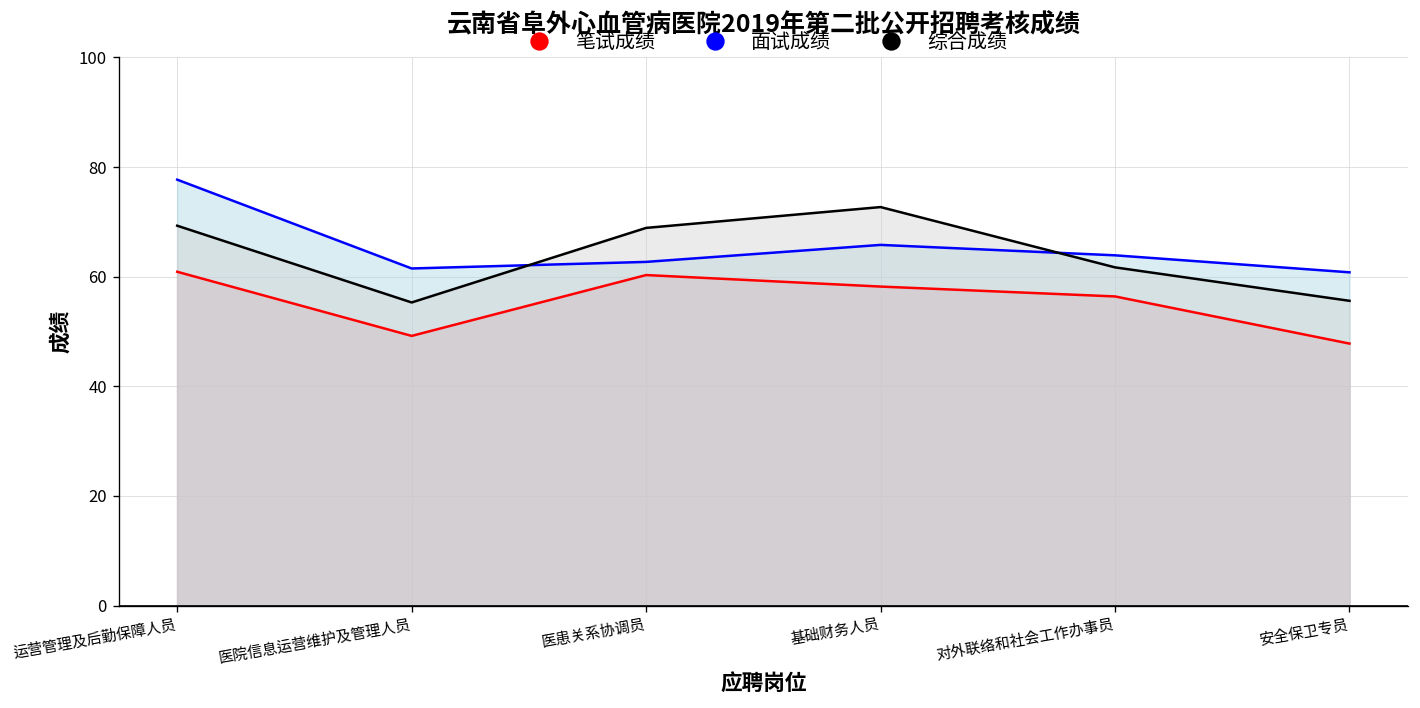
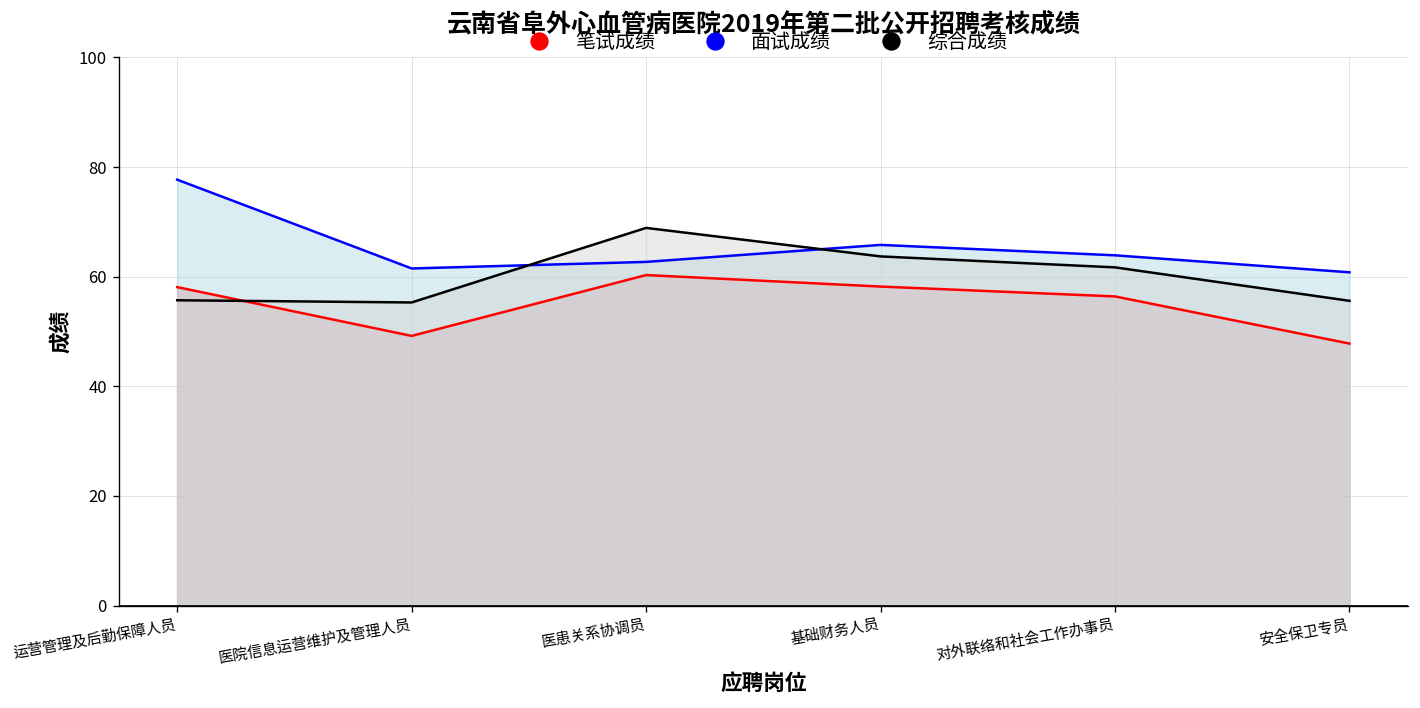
笔试成绩, 运营管理及后勤保障人员: 61 -> 58
综合成绩, 运营管理及后勤保障人员: 69 -> 56
综合成绩, 基础财务人员: 73 -> 64
